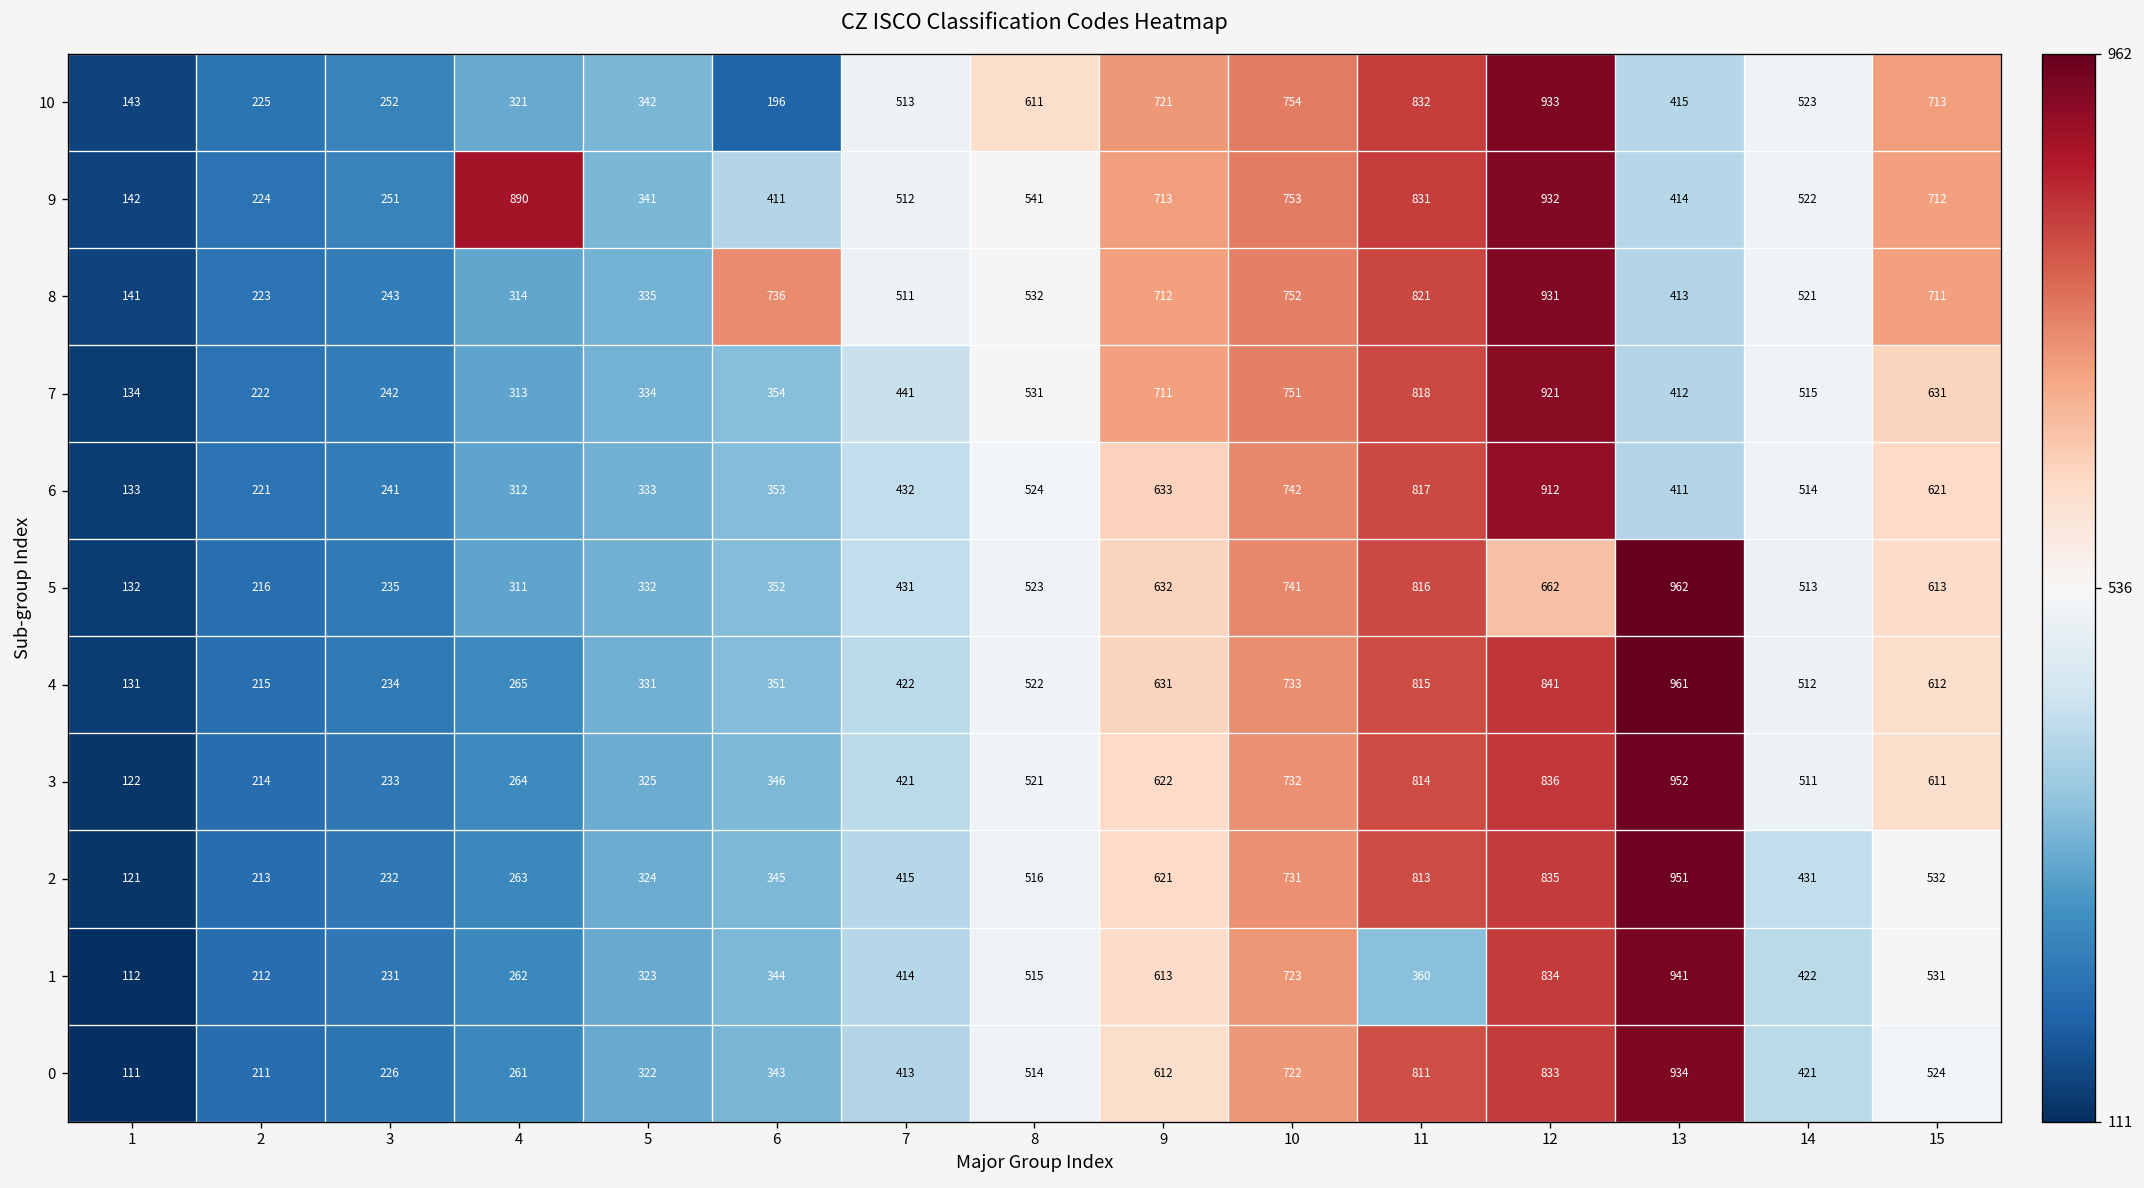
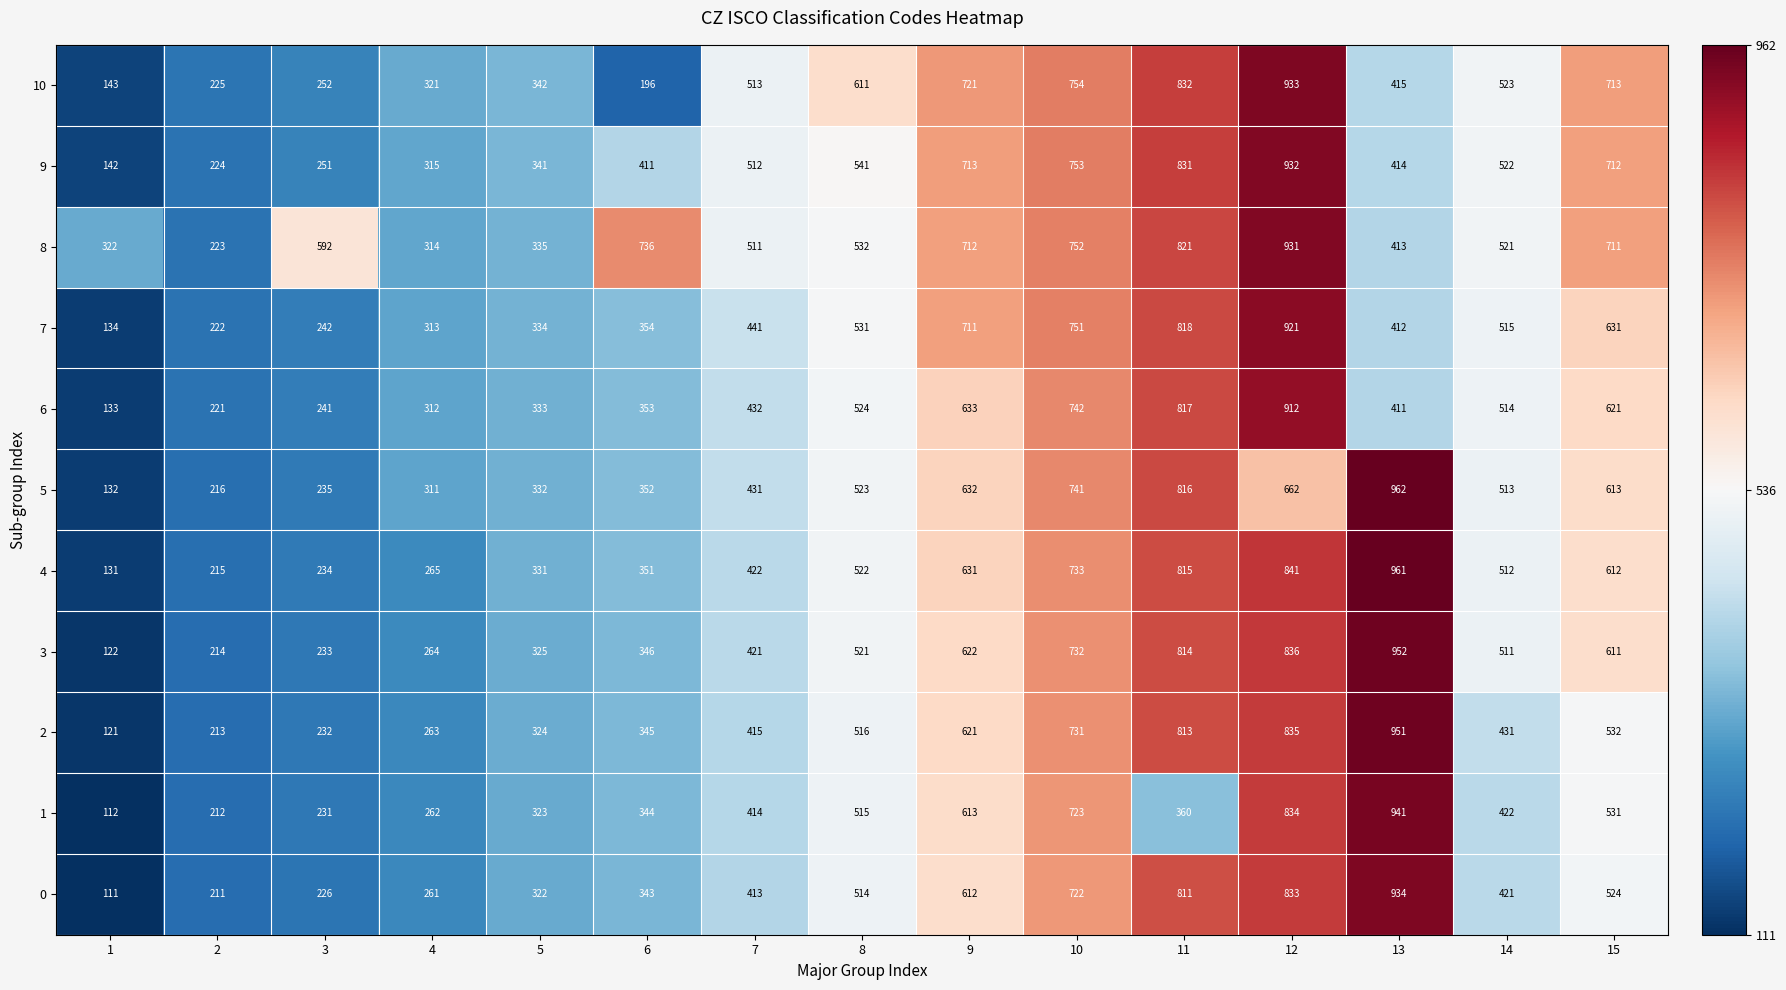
9, 4: 890 -> 315
8, 1: 141 -> 322
8, 3: 243 -> 592
